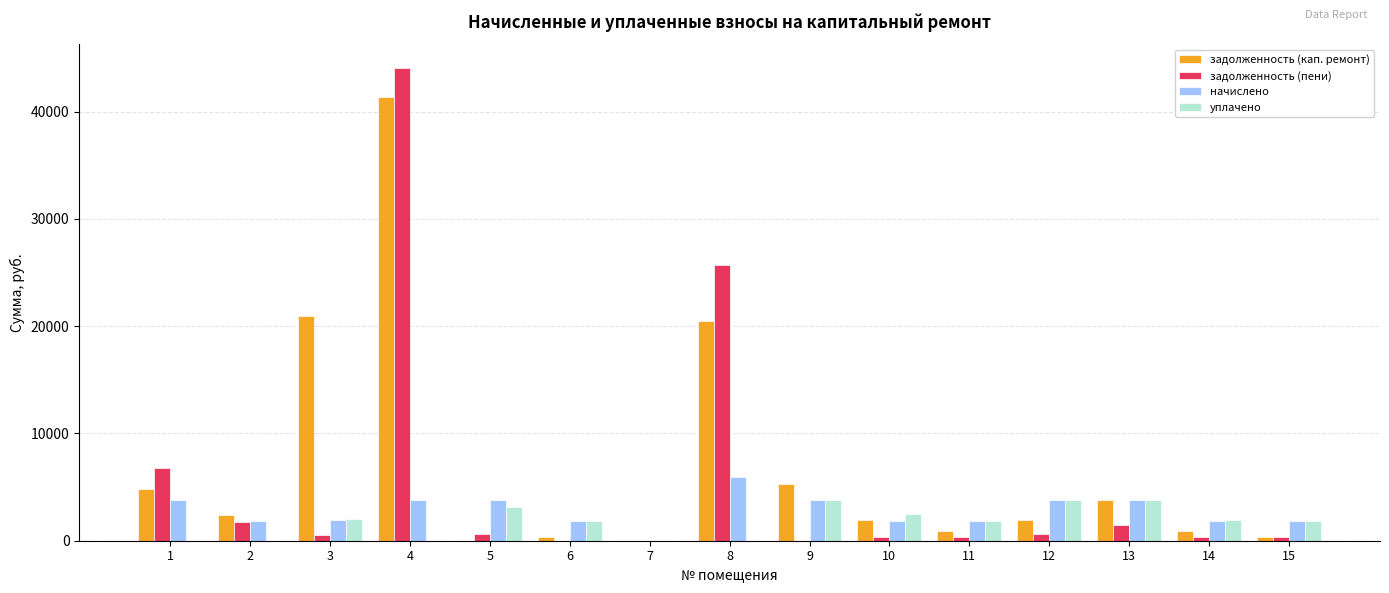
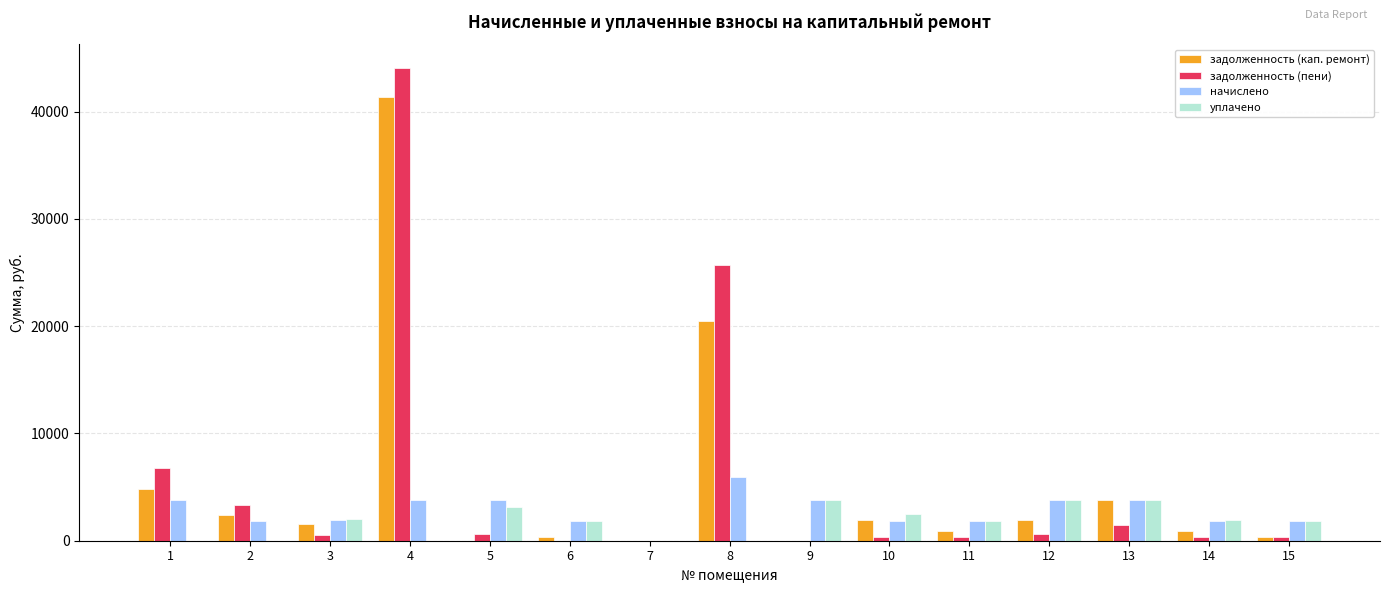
задолженность (пени), 2: 1800 -> 3400
задолженность (кап. ремонт), 3: 20900 -> 1600
задолженность (кап. ремонт), 9: 5300 -> 0
